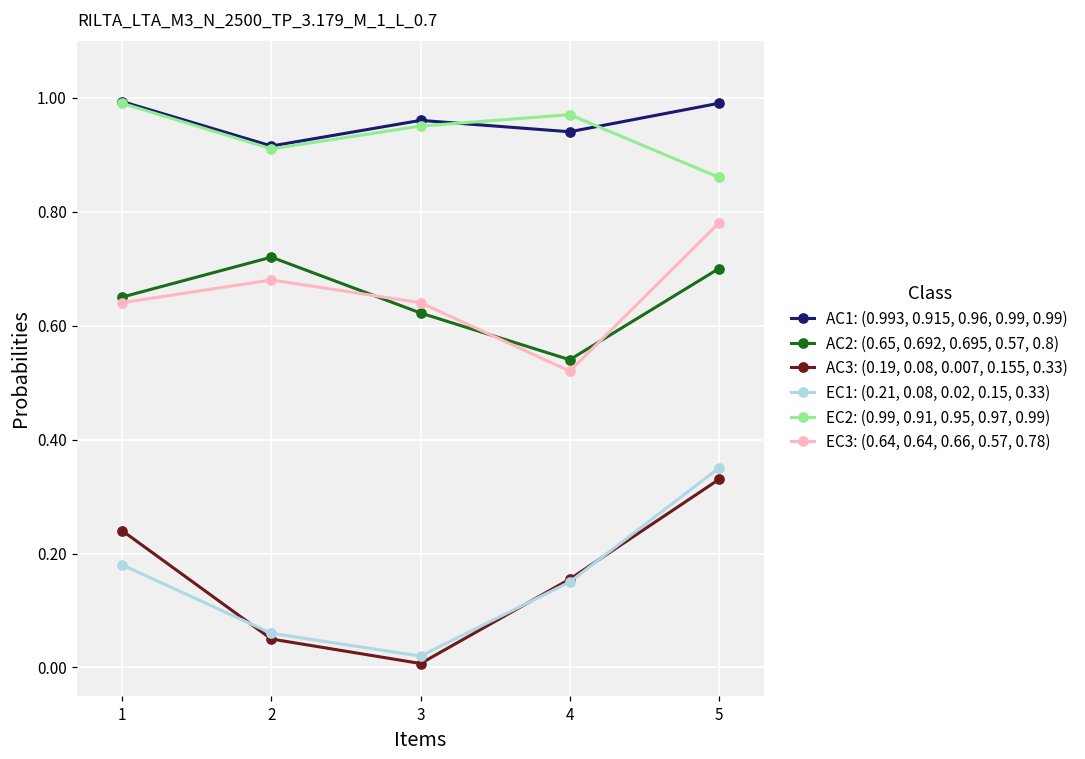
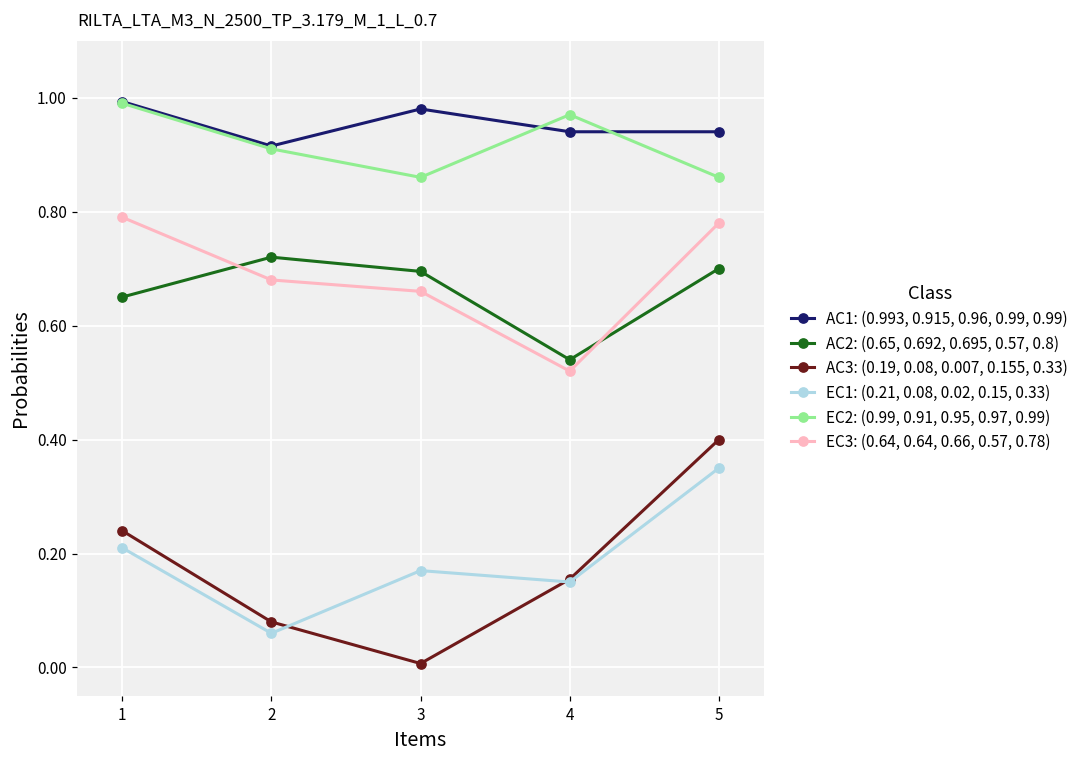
EC1: (0.21, 0.08, 0.02, 0.15, 0.33), 1: 0.18 -> 0.21
EC3: (0.64, 0.64, 0.66, 0.57, 0.78), 1: 0.64 -> 0.79
AC3: (0.19, 0.08, 0.007, 0.155, 0.33), 2: 0.05 -> 0.08
AC1: (0.993, 0.915, 0.96, 0.99, 0.99), 3: 0.96 -> 0.98
AC2: (0.65, 0.692, 0.695, 0.57, 0.8), 3: 0.62 -> 0.70
EC1: (0.21, 0.08, 0.02, 0.15, 0.33), 3: 0.02 -> 0.17
EC2: (0.99, 0.91, 0.95, 0.97, 0.99), 3: 0.95 -> 0.86
EC3: (0.64, 0.64, 0.66, 0.57, 0.78), 3: 0.64 -> 0.66
AC1: (0.993, 0.915, 0.96, 0.99, 0.99), 5: 0.99 -> 0.94
AC3: (0.19, 0.08, 0.007, 0.155, 0.33), 5: 0.33 -> 0.40
